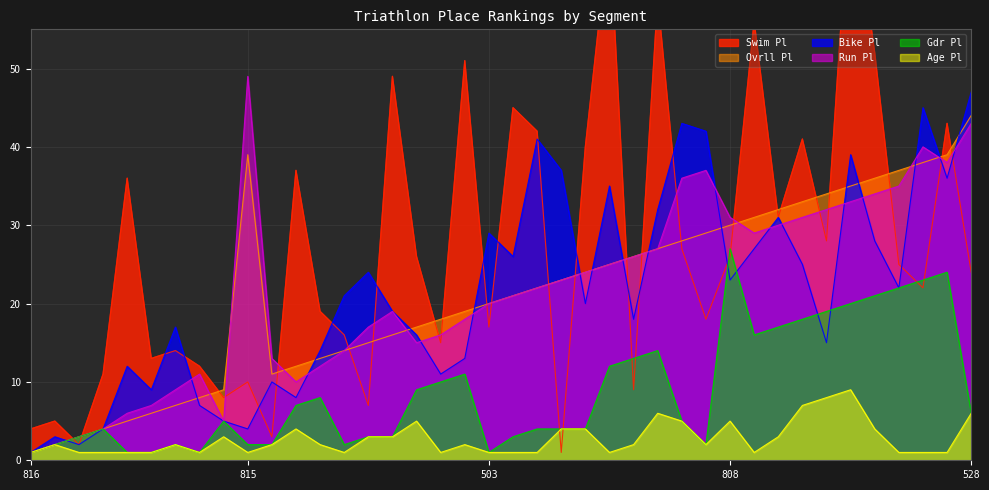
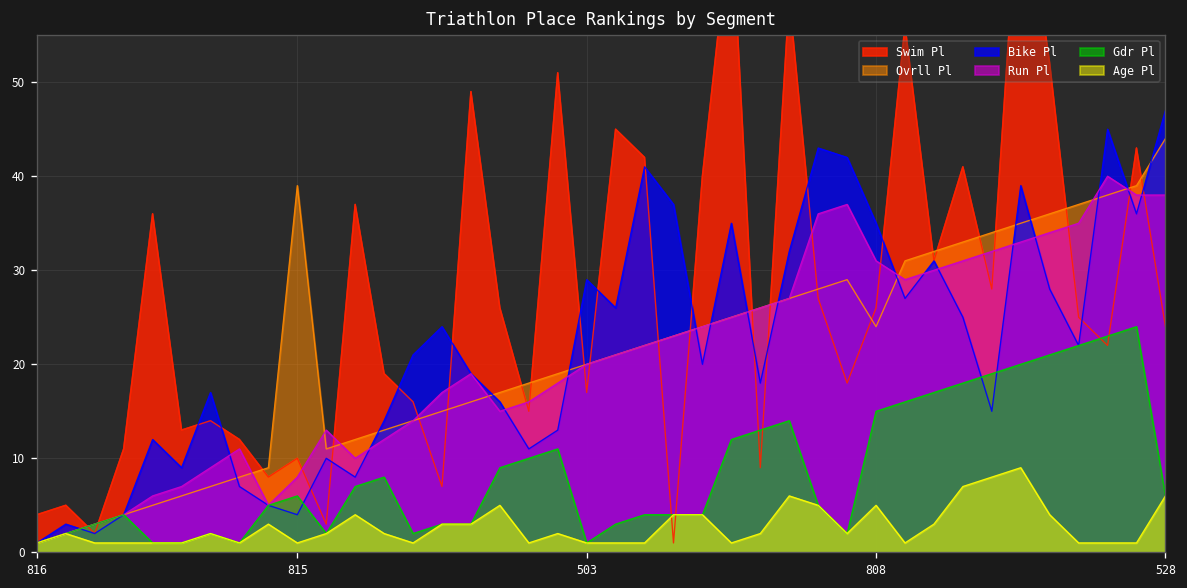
Run Pl, 815: 49 -> 8
Gdr Pl, 815: 2 -> 6
Ovrll Pl, 808: 30 -> 24
Bike Pl, 808: 23 -> 35
Gdr Pl, 808: 27 -> 15
Run Pl, 528: 43 -> 38
